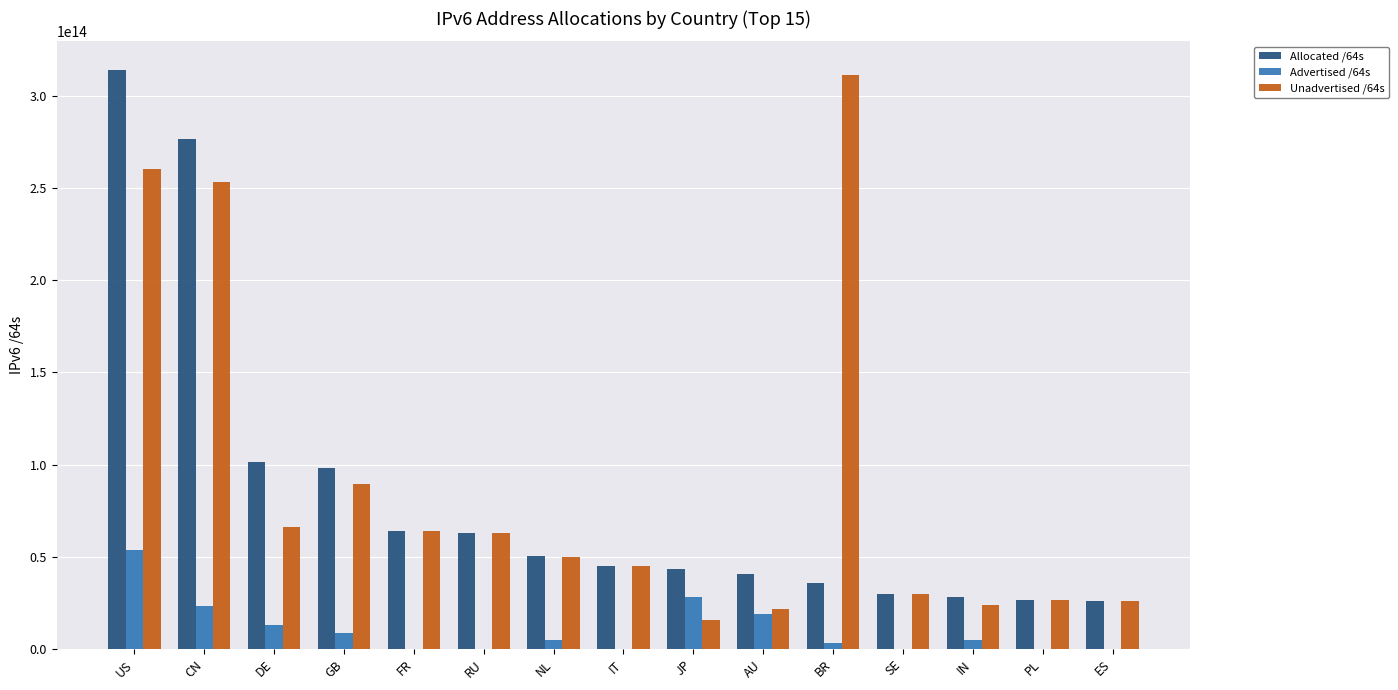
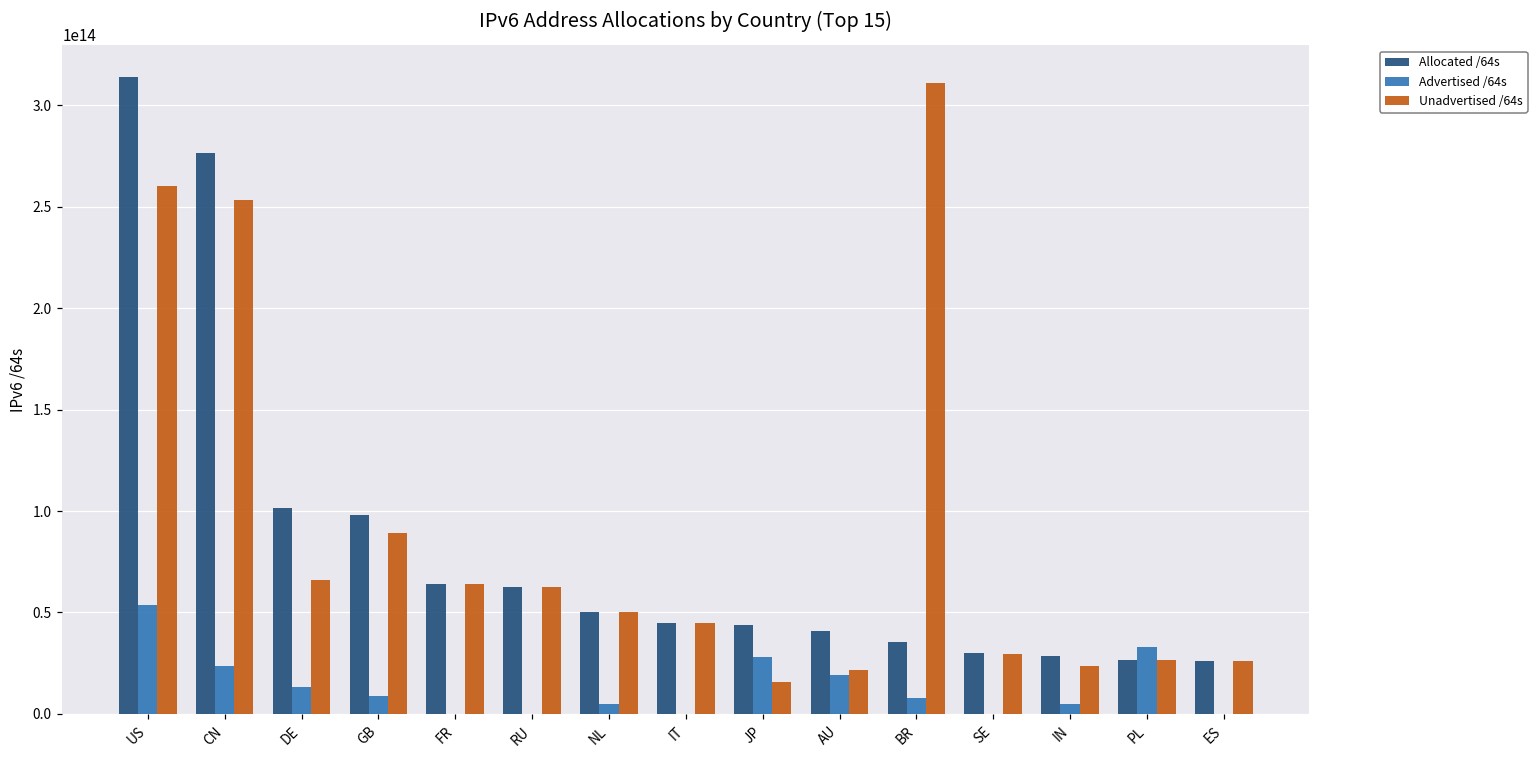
Advertised /64s, BR: 3000000000000 -> 8000000000000
Advertised /64s, PL: 0 -> 33000000000000
